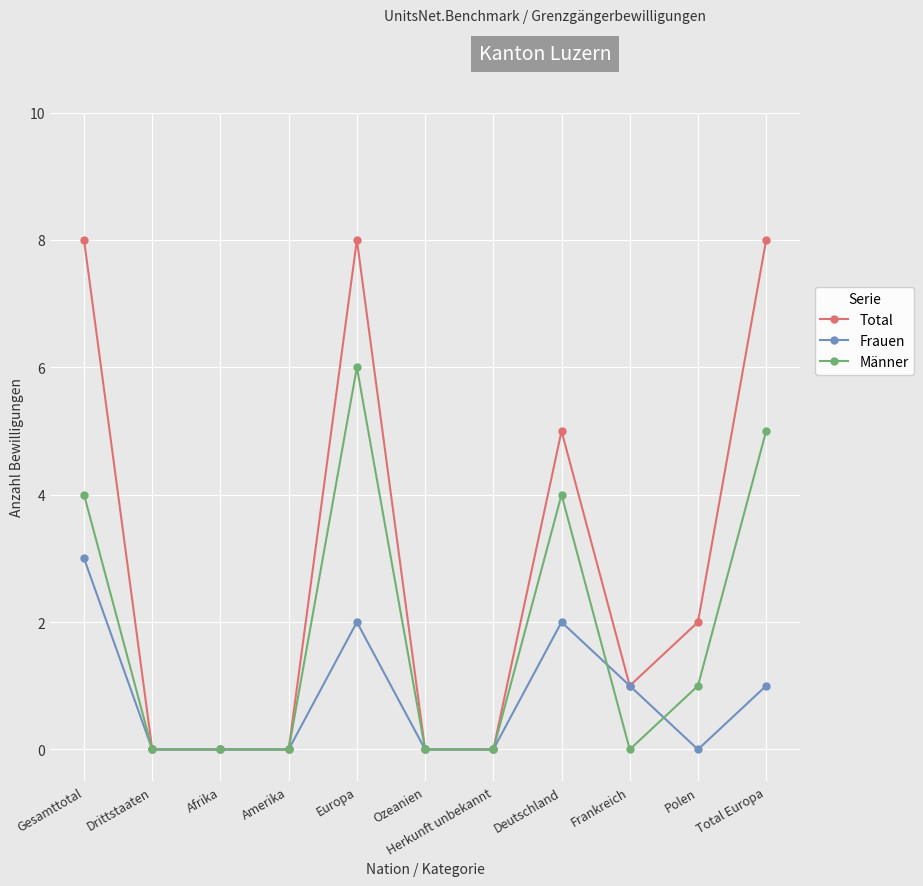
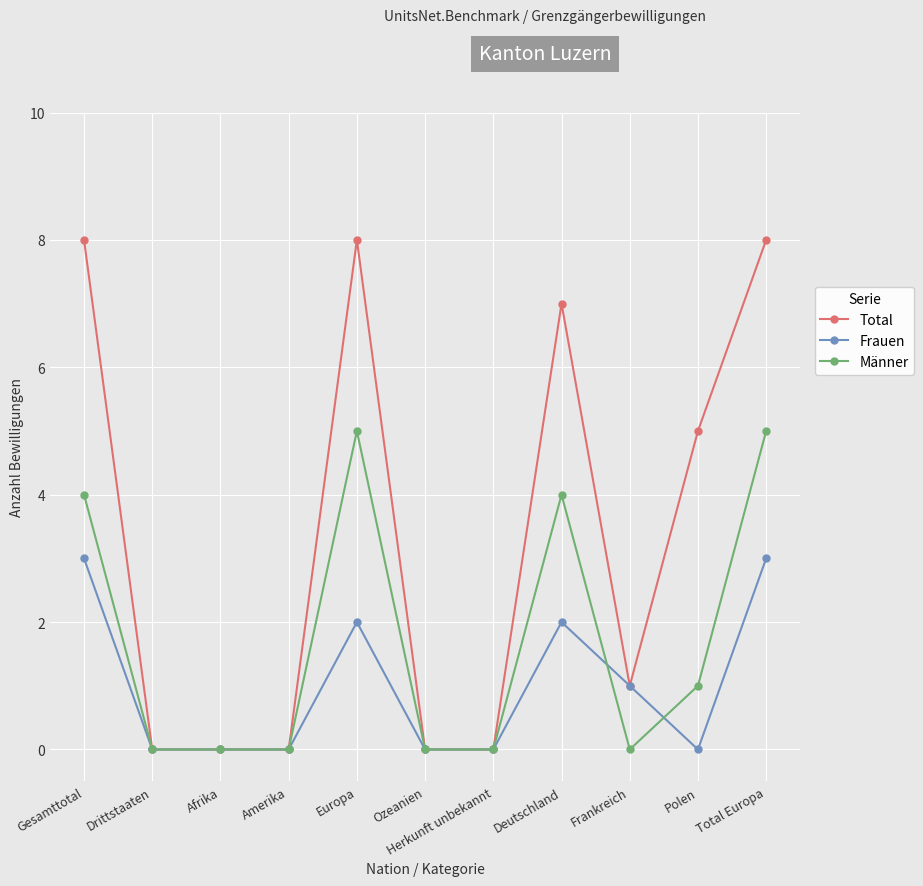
Männer, Europa: 6 -> 5
Total, Deutschland: 5 -> 7
Total, Polen: 2 -> 5
Frauen, Total Europa: 1 -> 3
